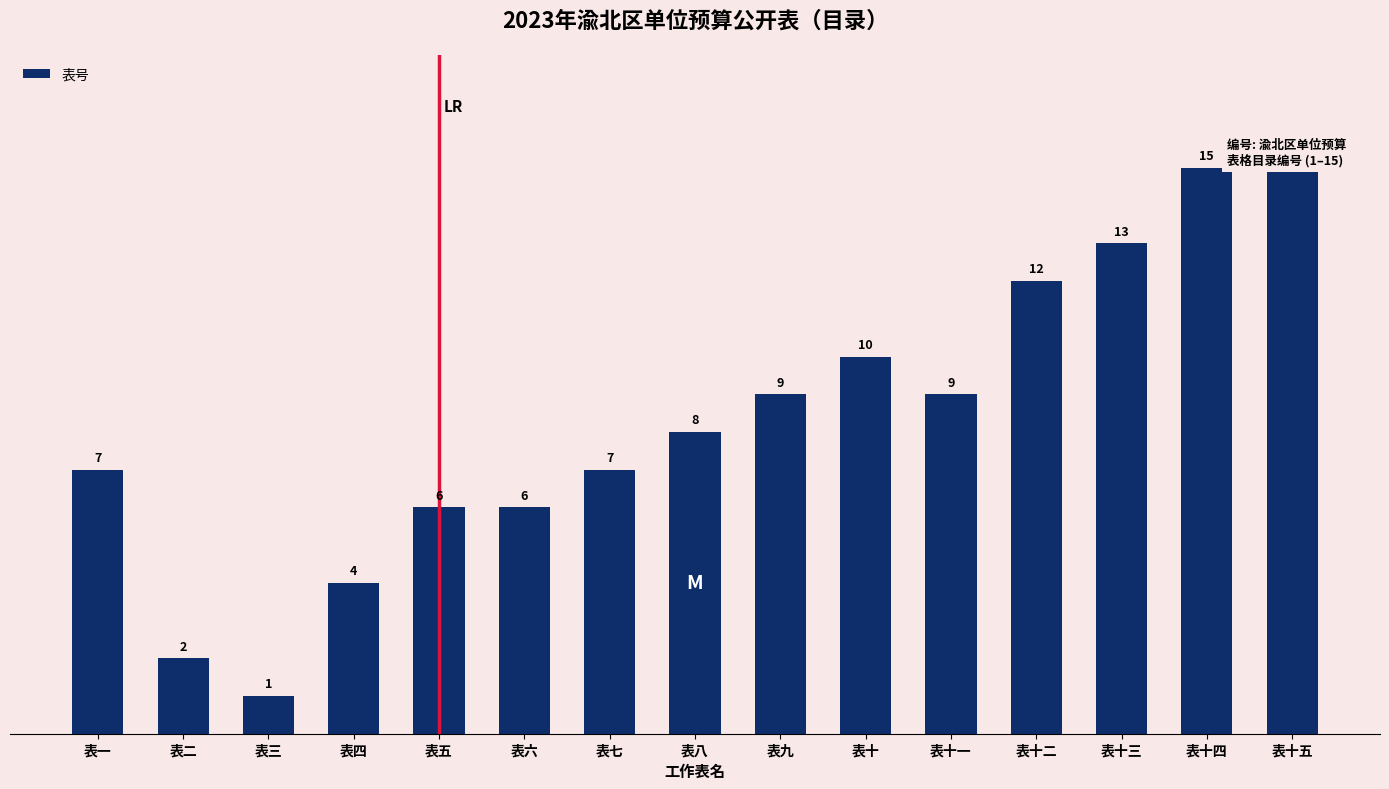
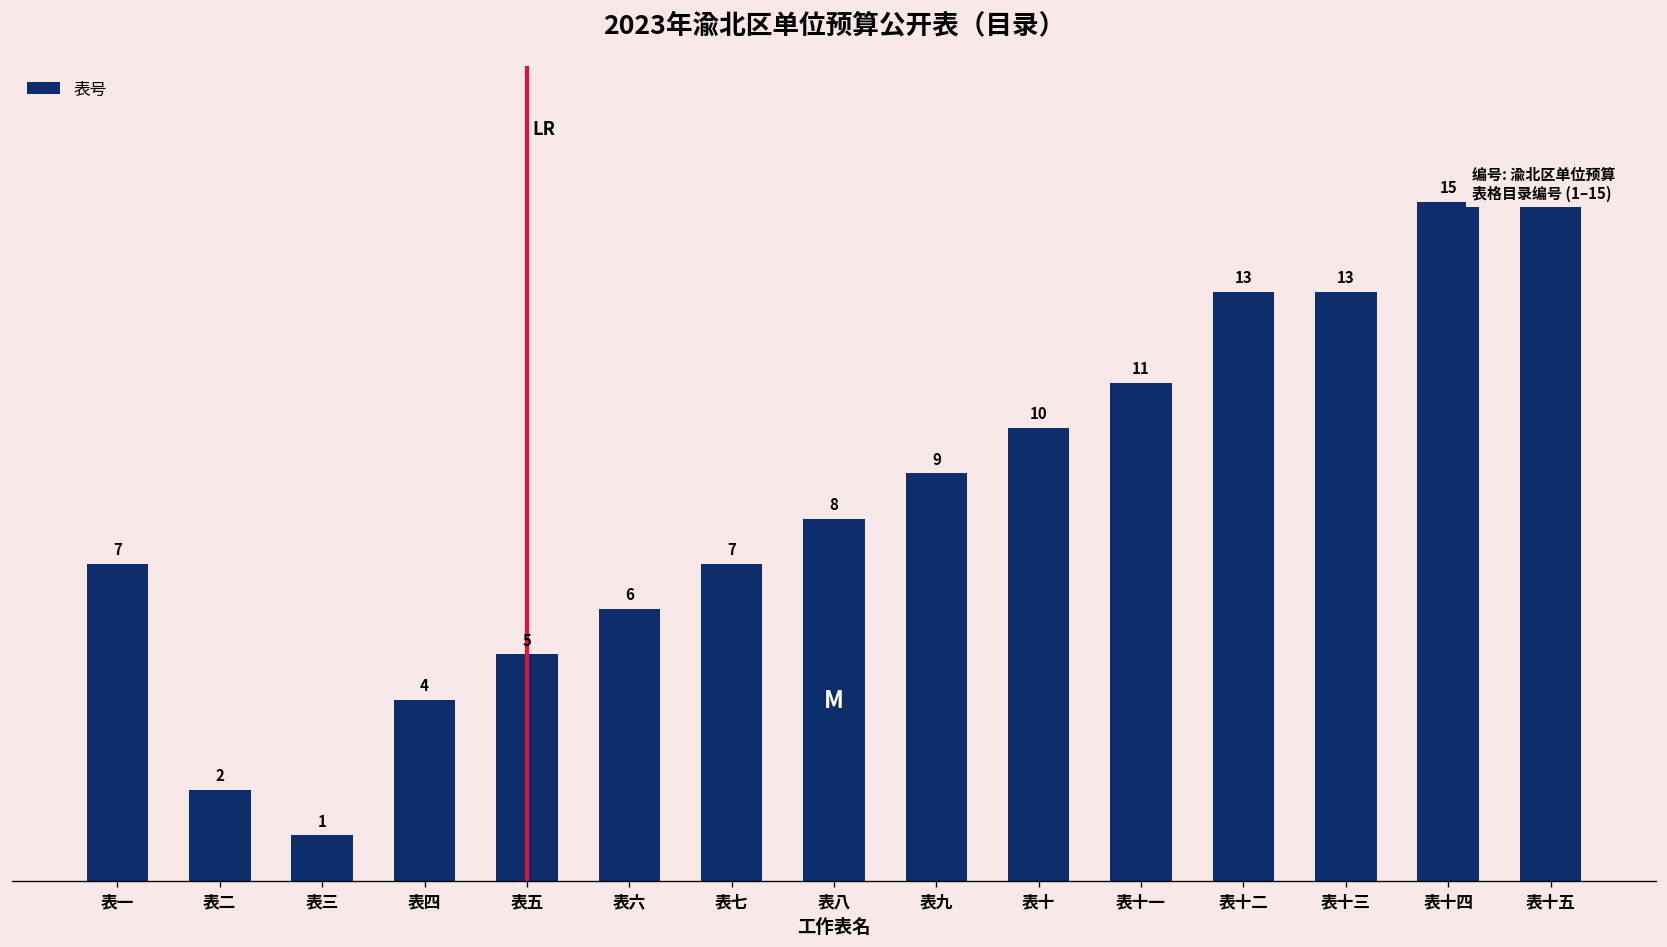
表五: 6 -> 5
表十一: 9 -> 11
表十二: 12 -> 13
